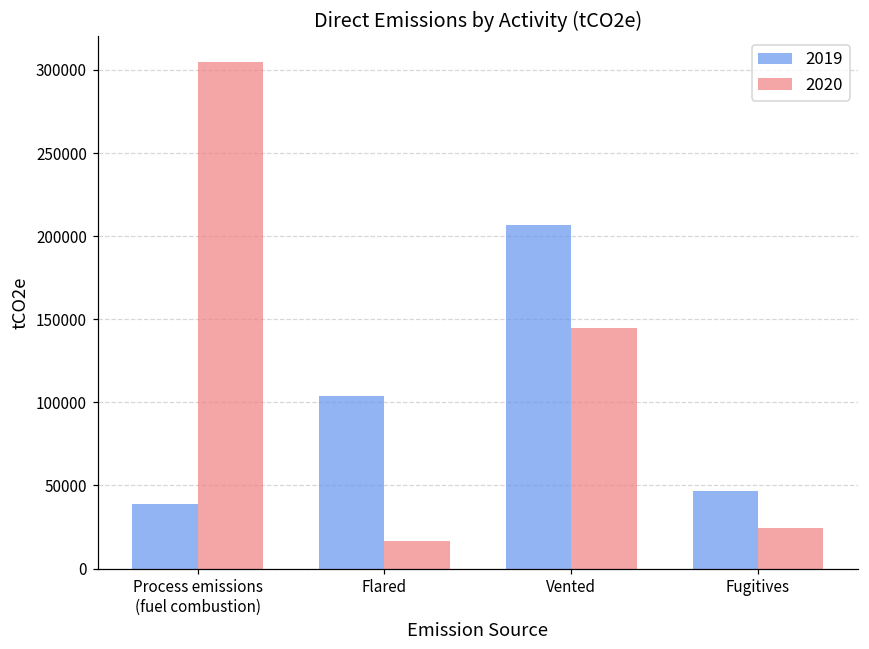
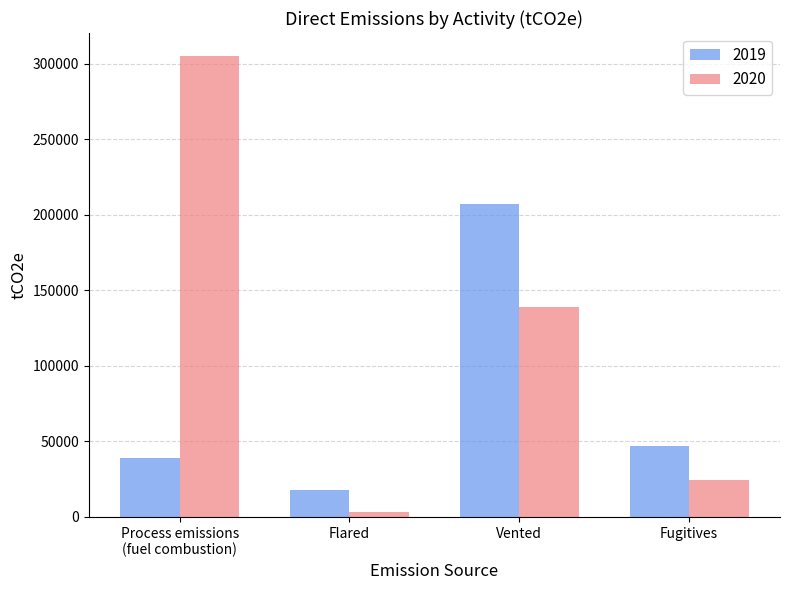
2019, Flared: 104000 -> 18000
2020, Flared: 17000 -> 3000
2020, Vented: 144000 -> 139000
